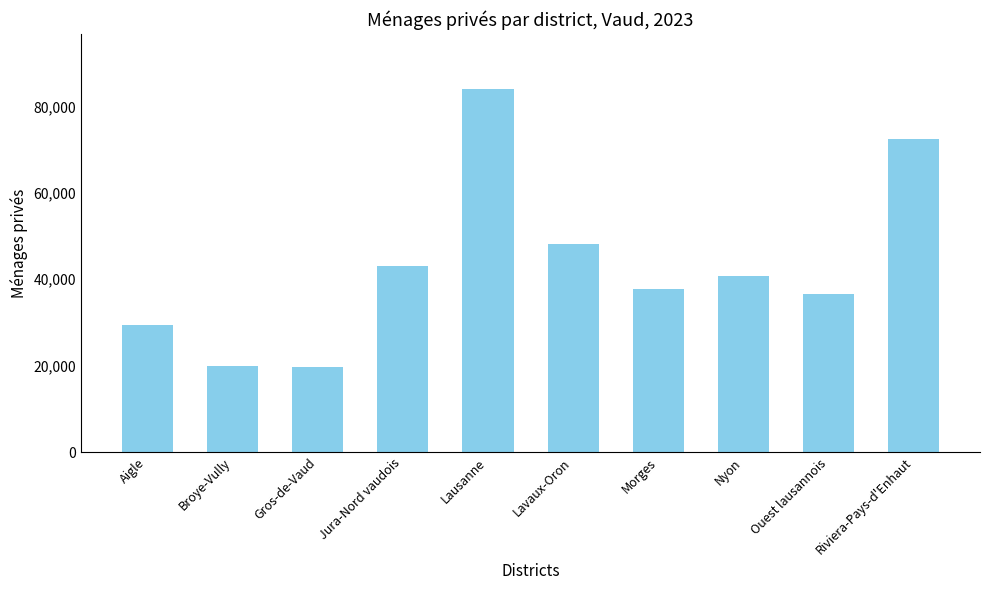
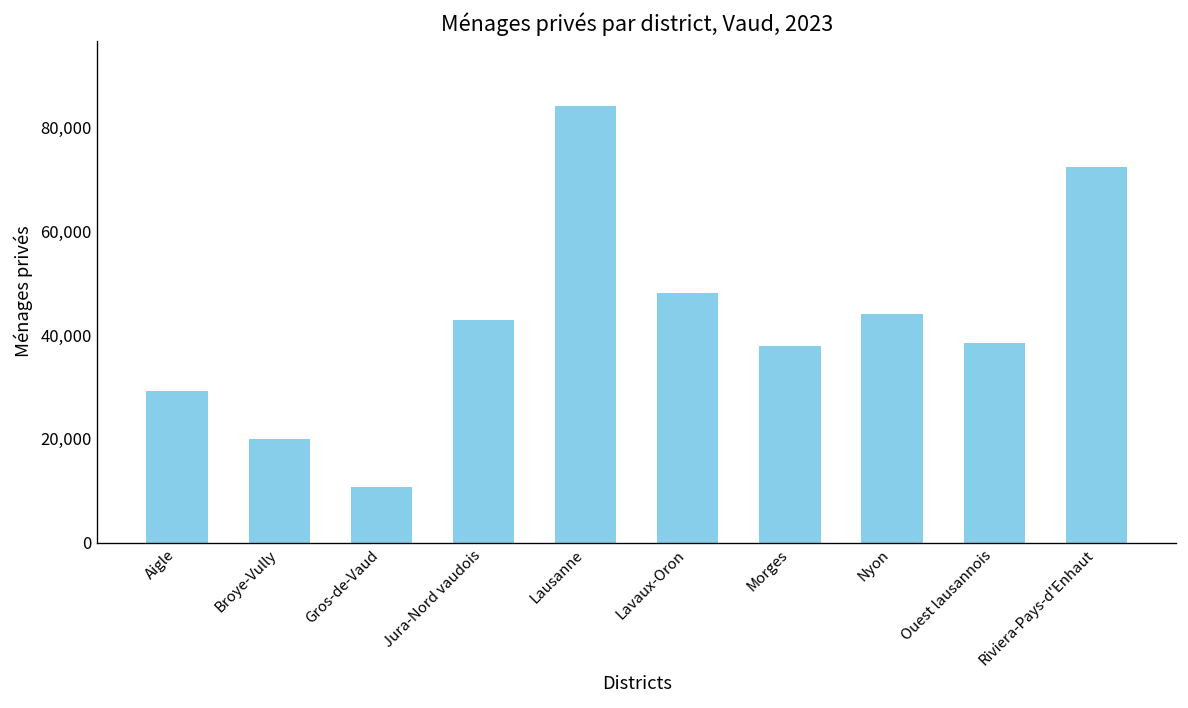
Gros-de-Vaud: 20,000 -> 11,000
Nyon: 41,000 -> 44,000
Ouest lausannois: 36,000 -> 38,000
